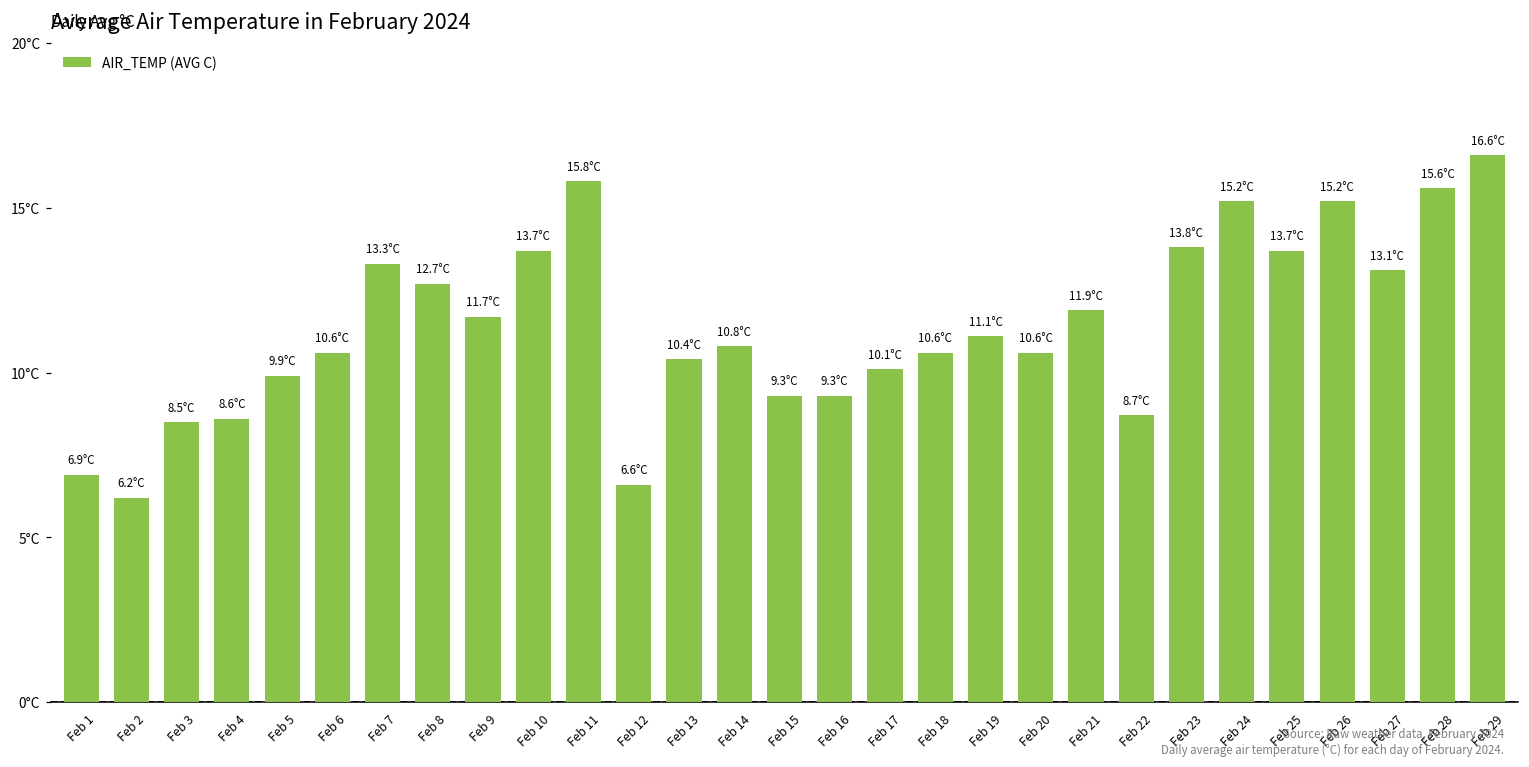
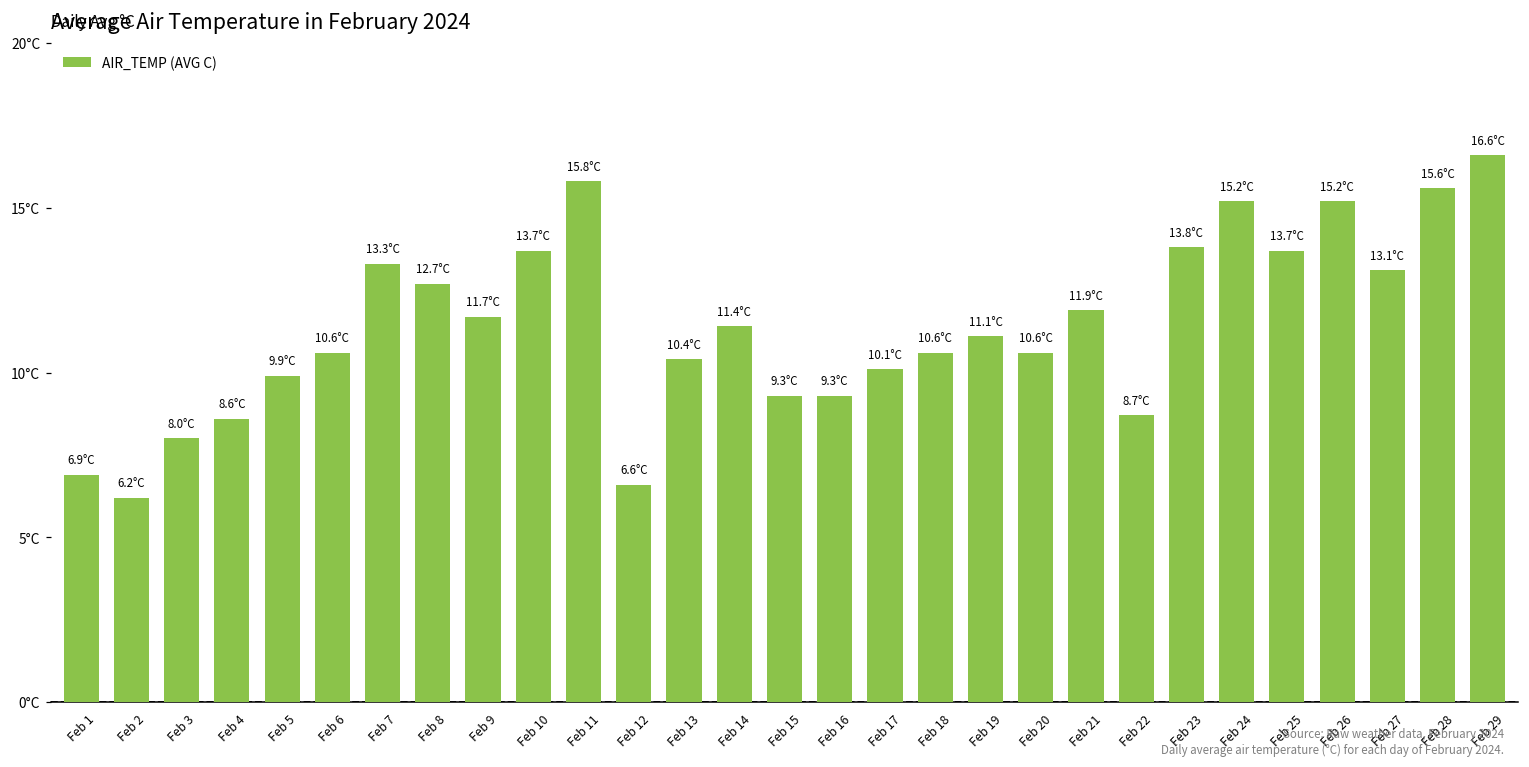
Feb 3: 8.5°C -> 8.0°C
Feb 14: 10.8°C -> 11.4°C
